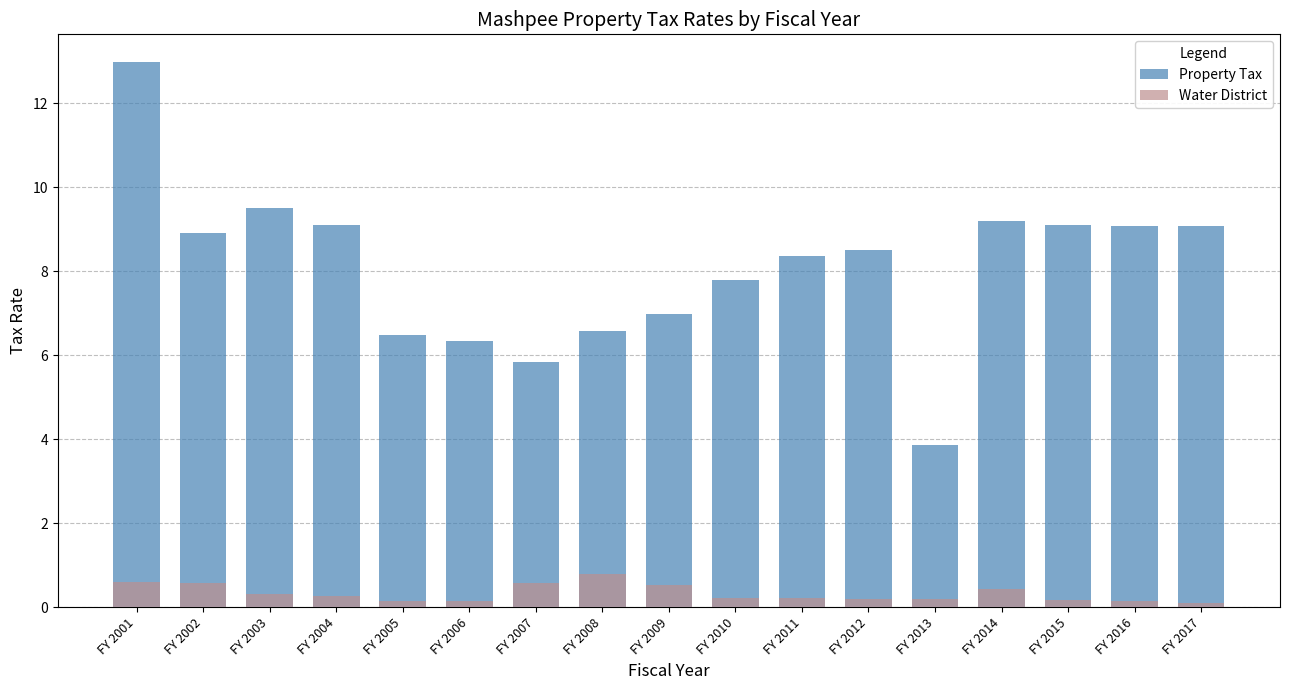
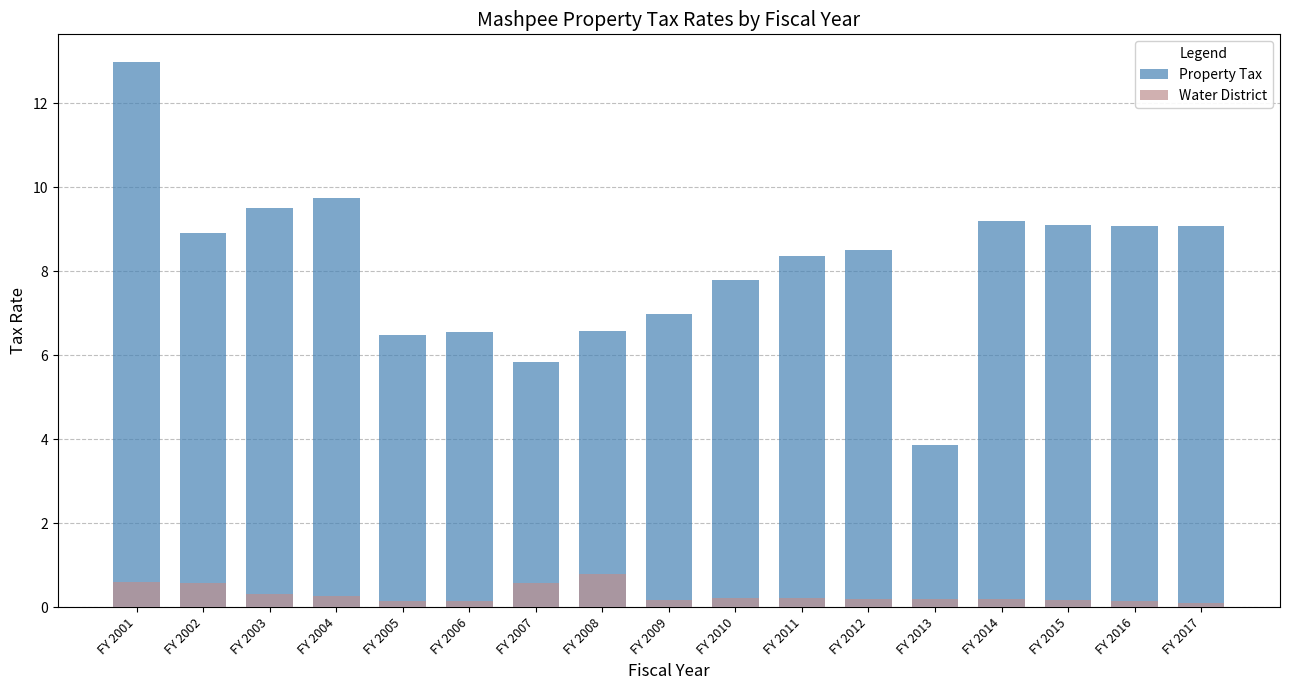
Property Tax, FY 2004: 9.1 -> 9.7
Property Tax, FY 2006: 6.3 -> 6.6
Water District, FY 2009: 0.5 -> 0.2
Water District, FY 2014: 0.4 -> 0.2
